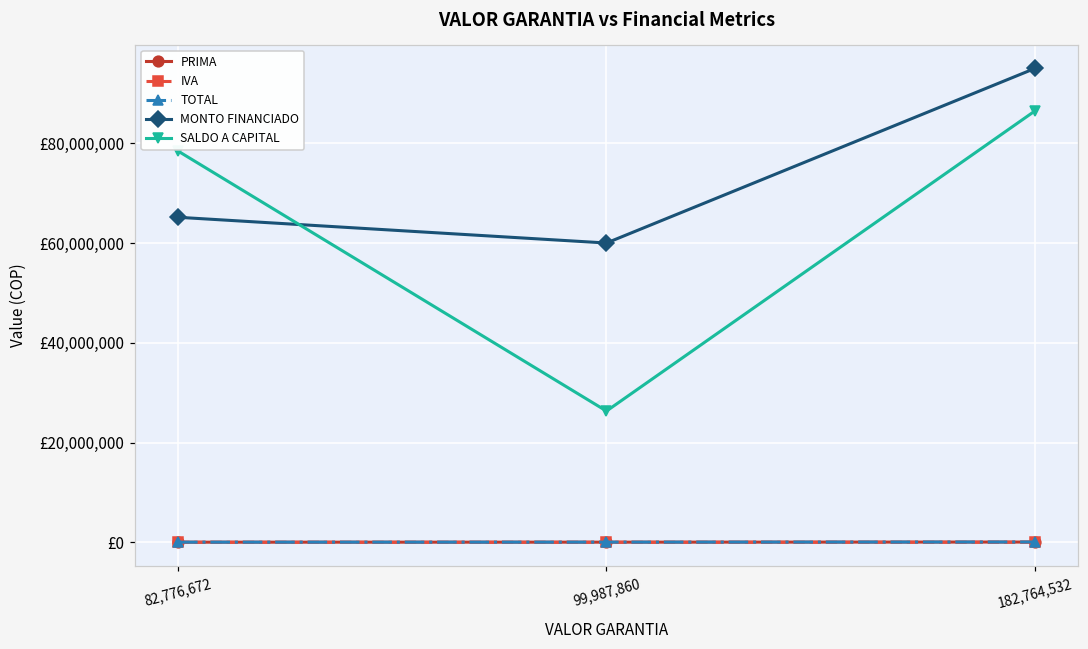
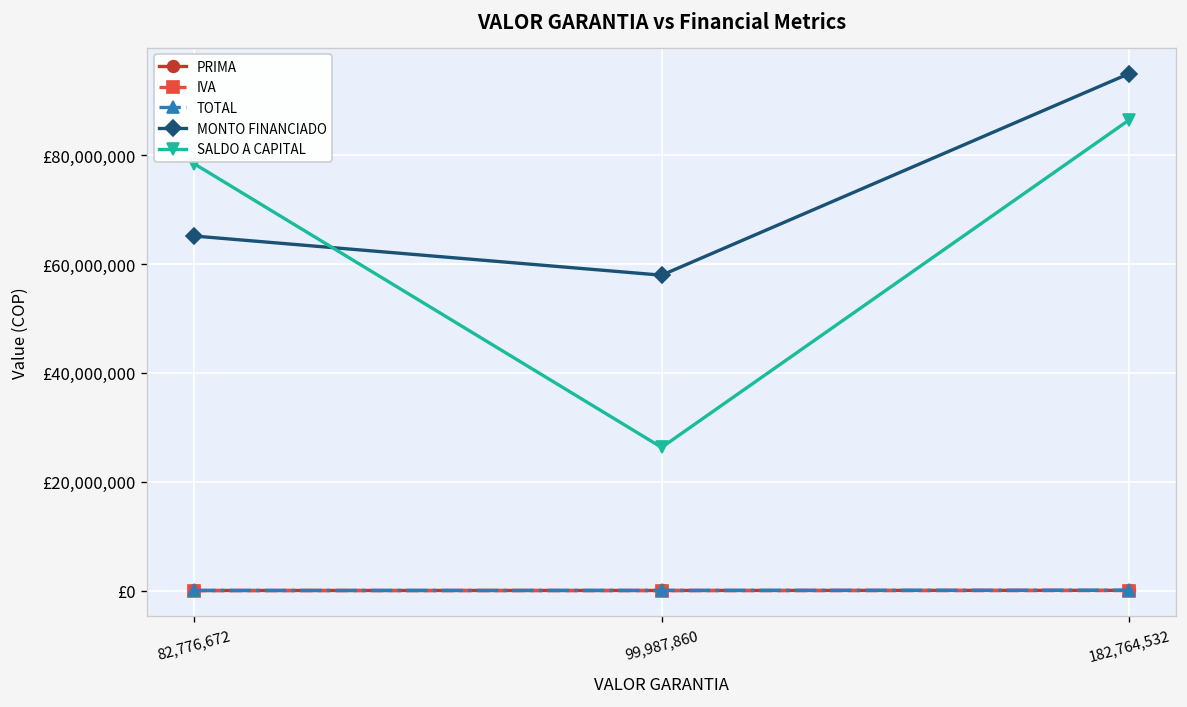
MONTO FINANCIADO, 99,987,860: £60,000,000 -> £58,000,000
